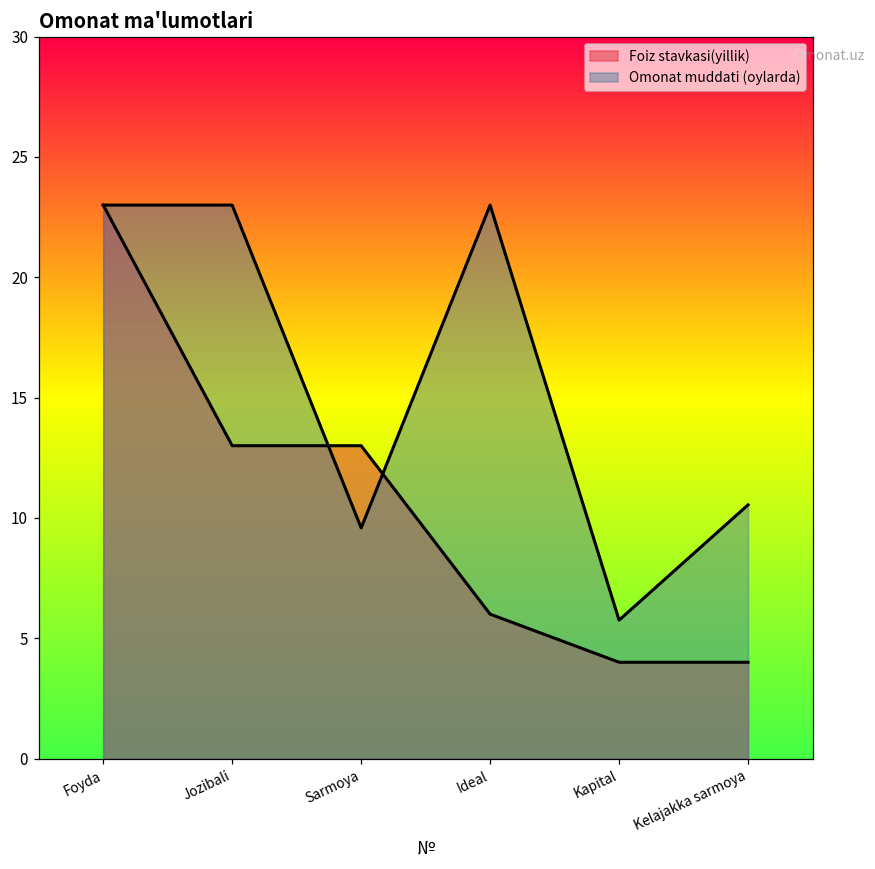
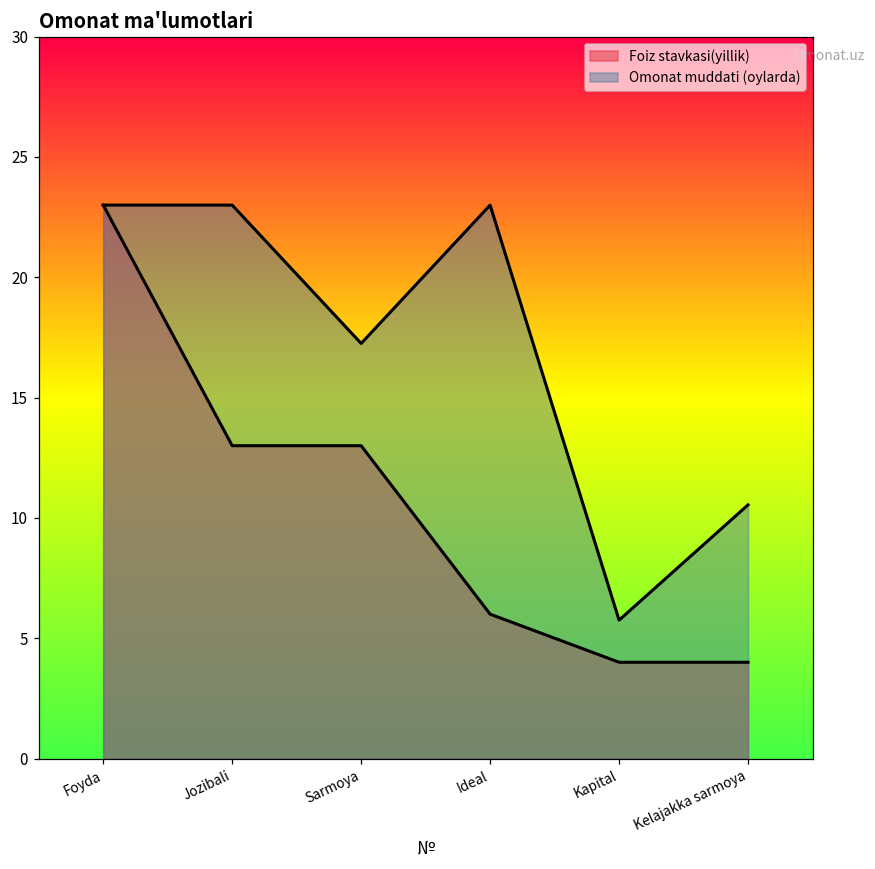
Omonat muddati (oylarda), Sarmoya: 9.6 -> 17.3
